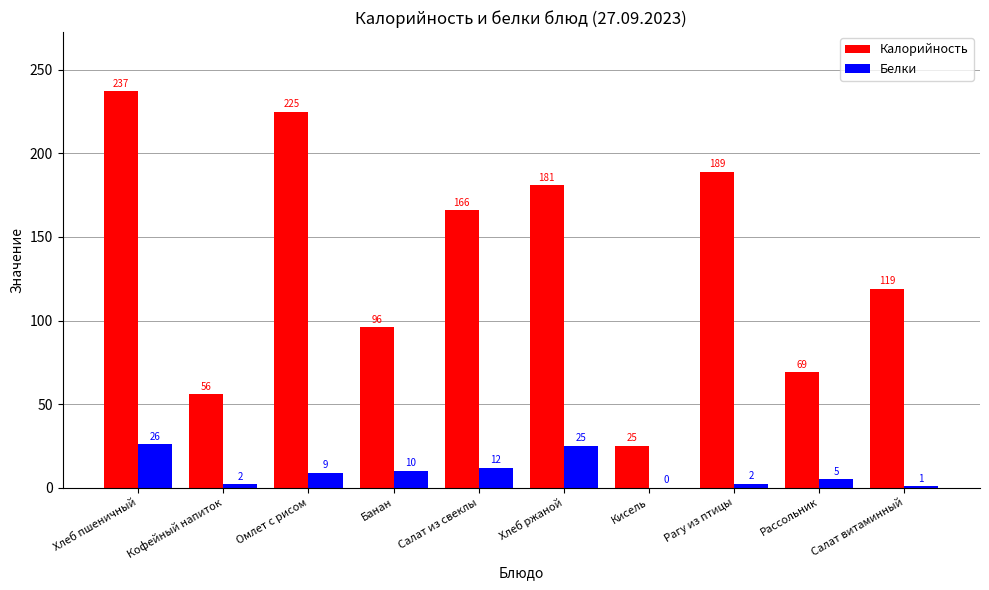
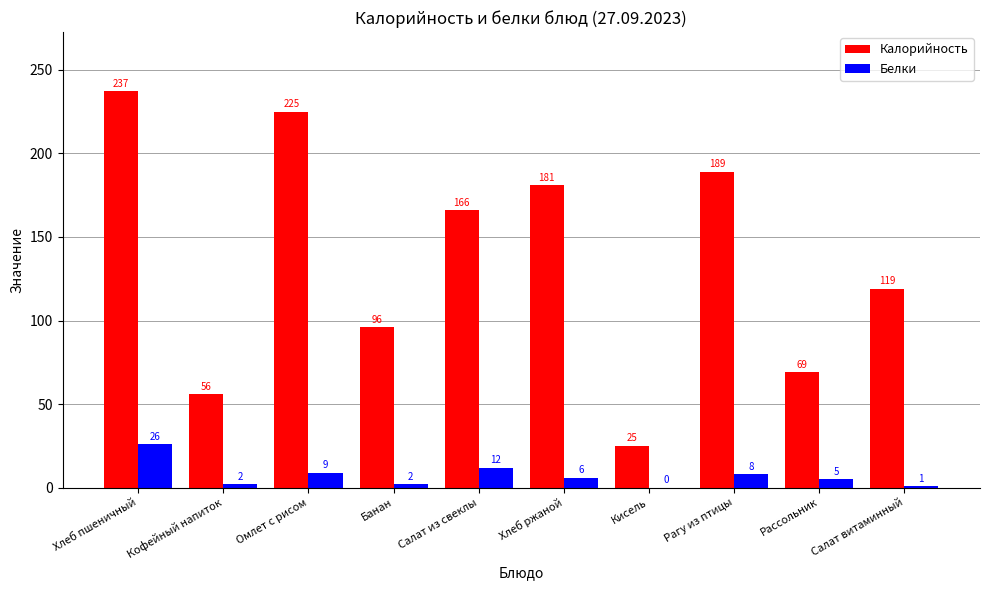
Белки, Банан: 10 -> 2
Белки, Хлеб ржаной: 25 -> 6
Белки, Рагу из птицы: 2 -> 8
